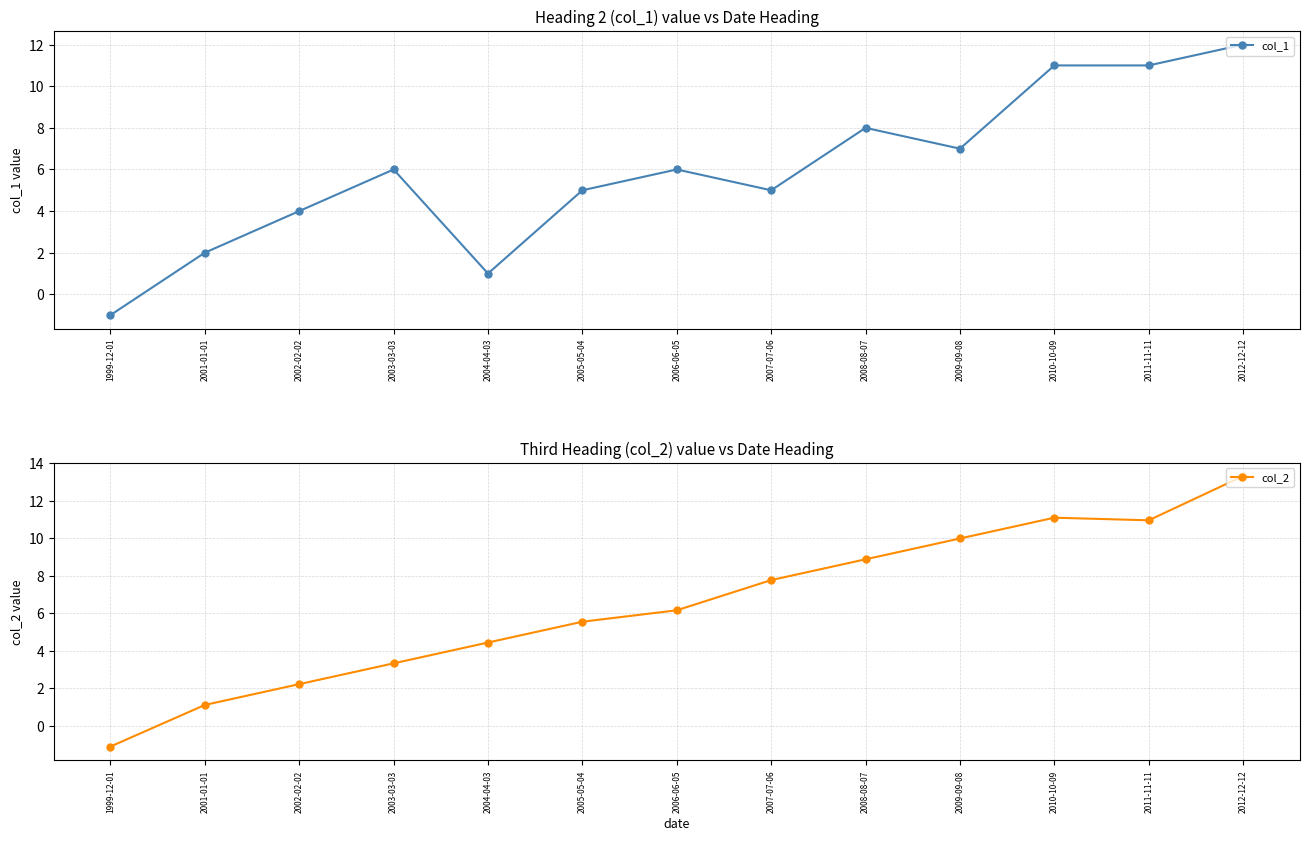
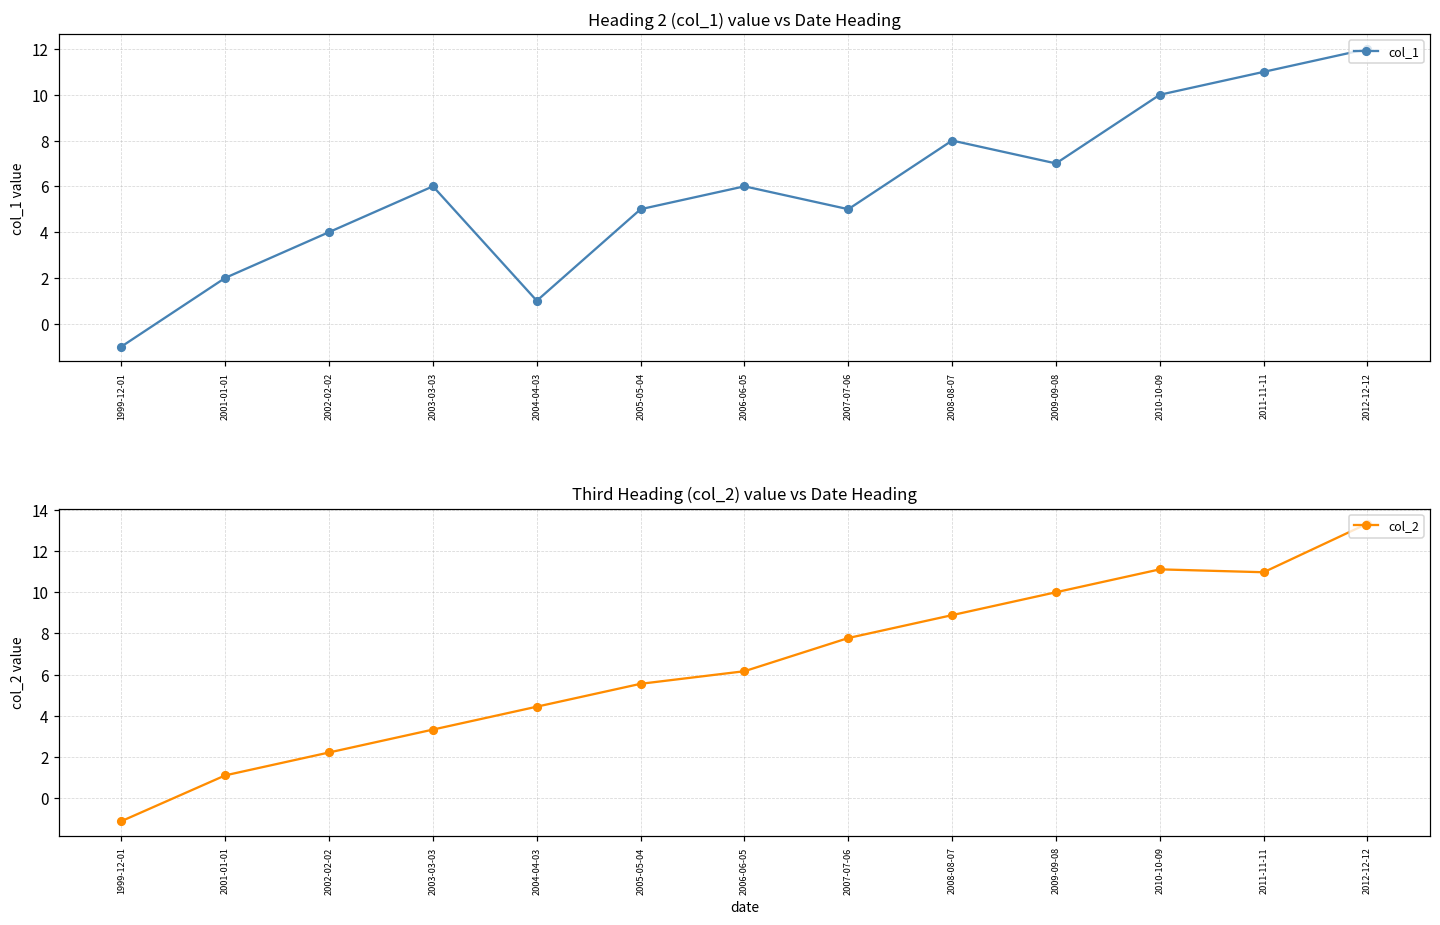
Heading 2 (col_1) value vs Date Heading, 2010-10-09: 11 -> 10
